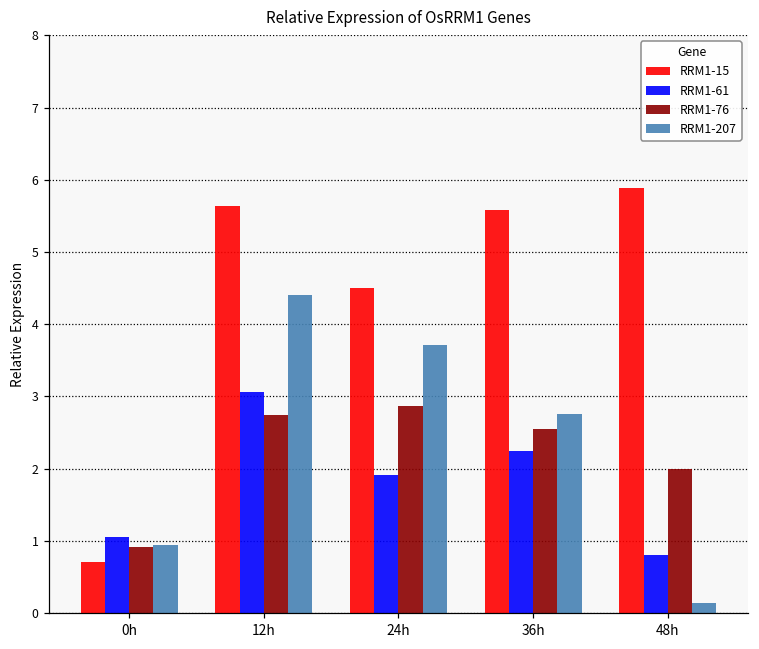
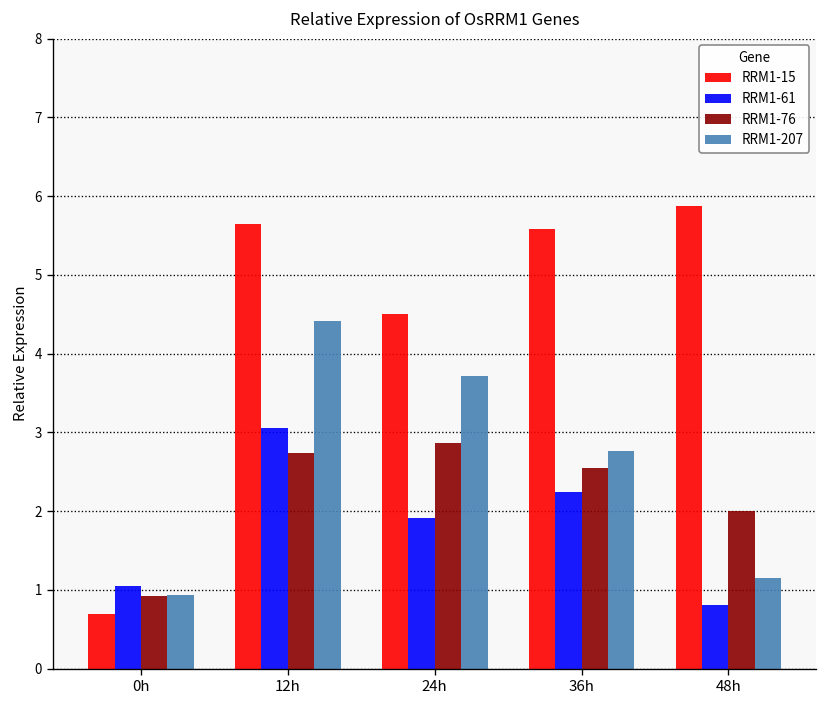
RRM1-207, 48h: 0.1 -> 1.2
